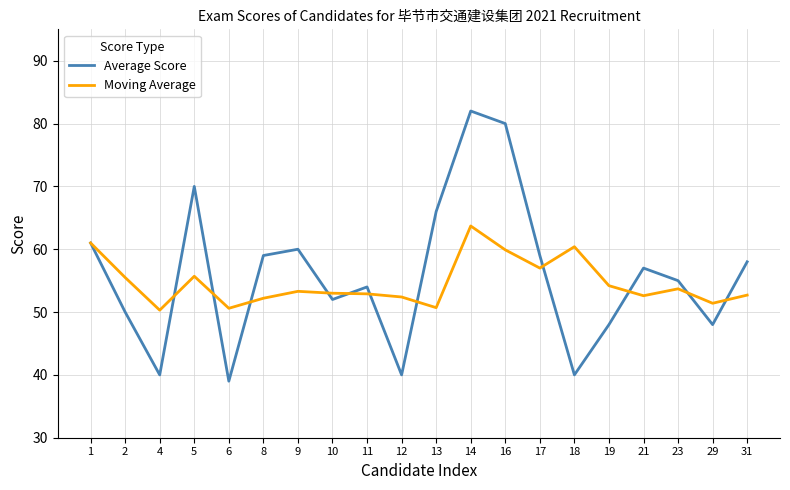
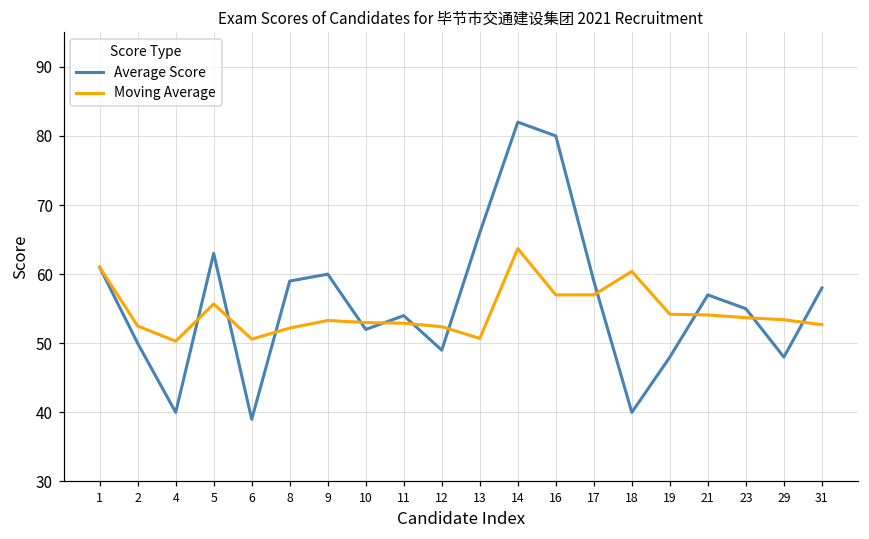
Moving Average, 2: 56 -> 53
Average Score, 5: 70 -> 63
Average Score, 12: 40 -> 49
Moving Average, 16: 60 -> 57
Moving Average, 21: 53 -> 54
Moving Average, 29: 51 -> 53
